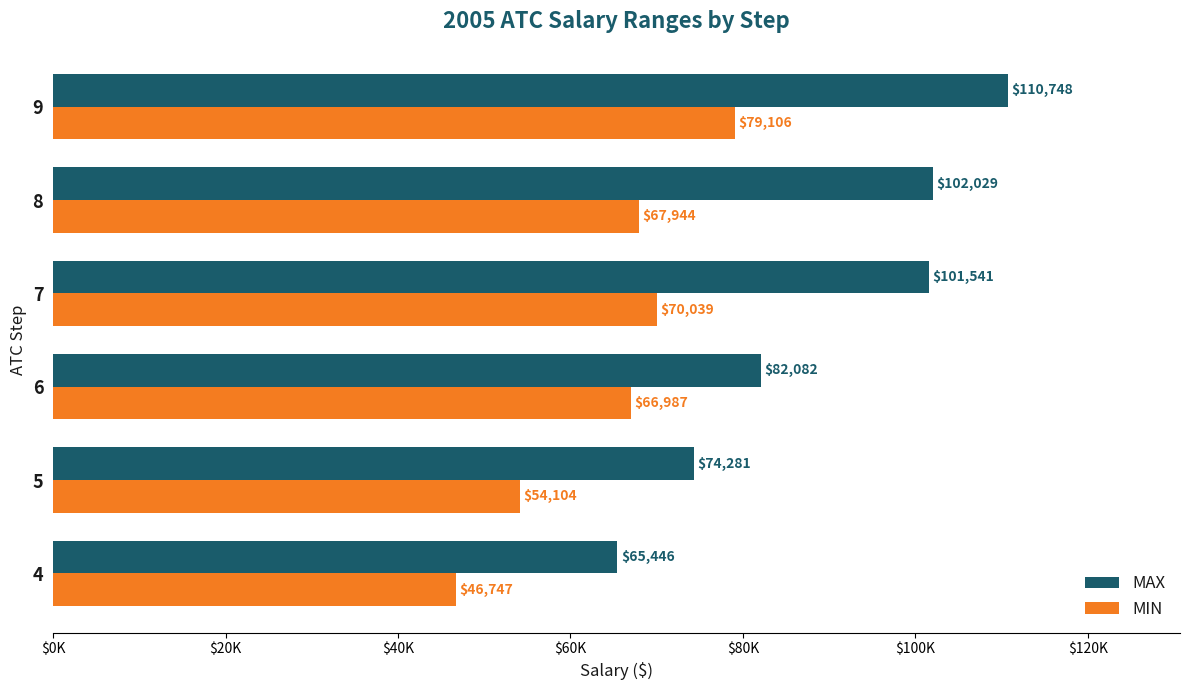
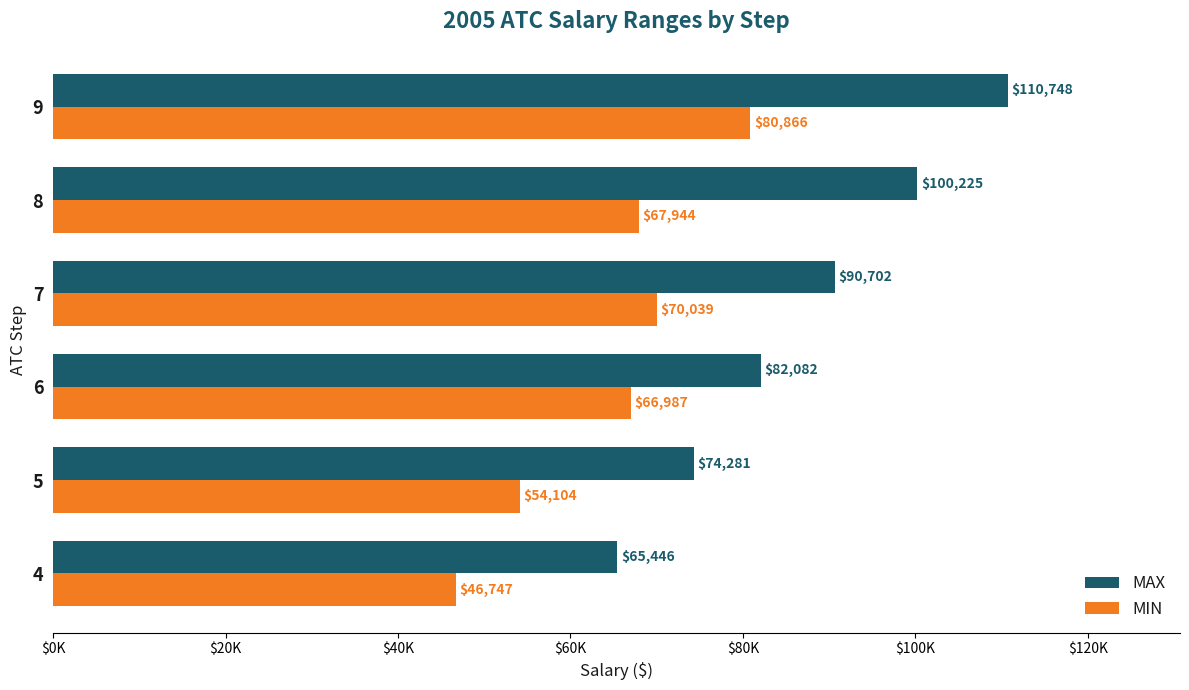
MIN, 9: $79,106 -> $80,866
MAX, 8: $102,029 -> $100,225
MAX, 7: $101,541 -> $90,702
